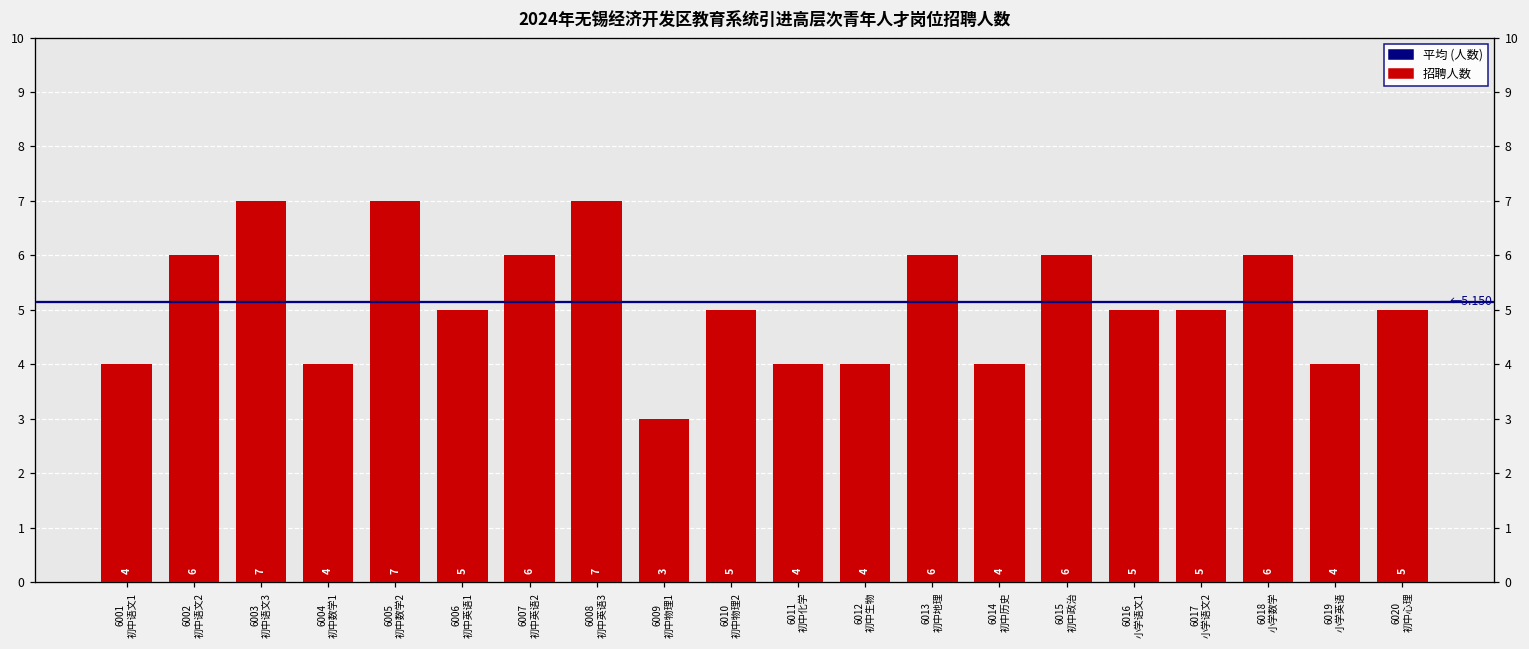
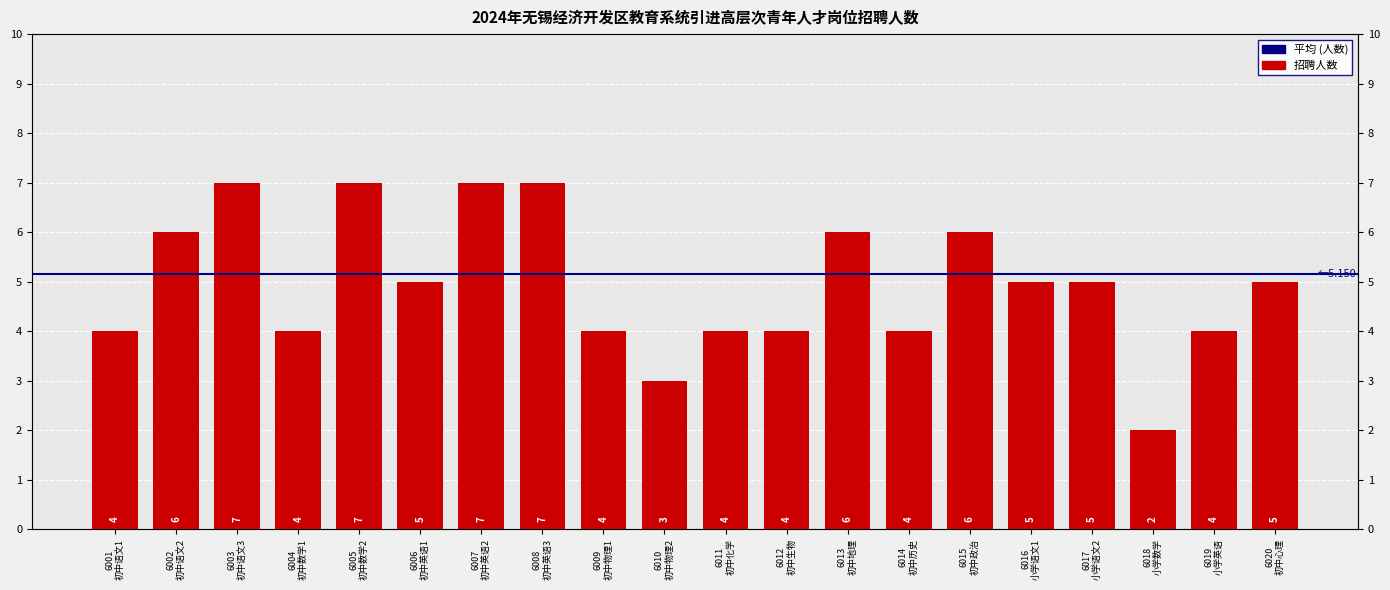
6007 初中英语2: 6 -> 7
6009 初中物理1: 3 -> 4
6010 初中物理2: 5 -> 3
6018 小学数学: 6 -> 2
